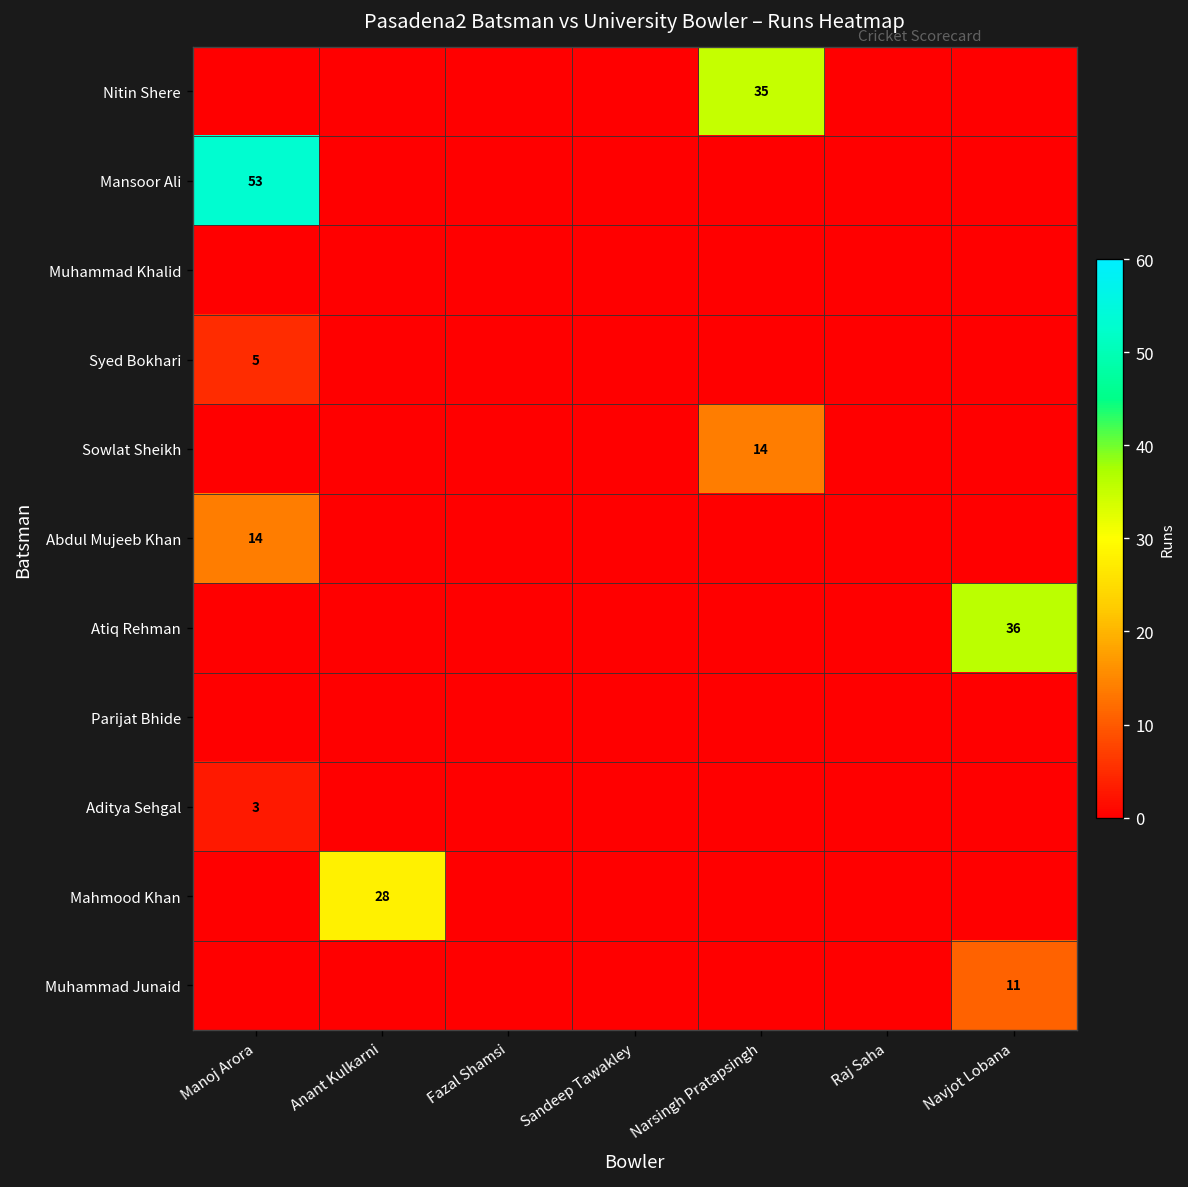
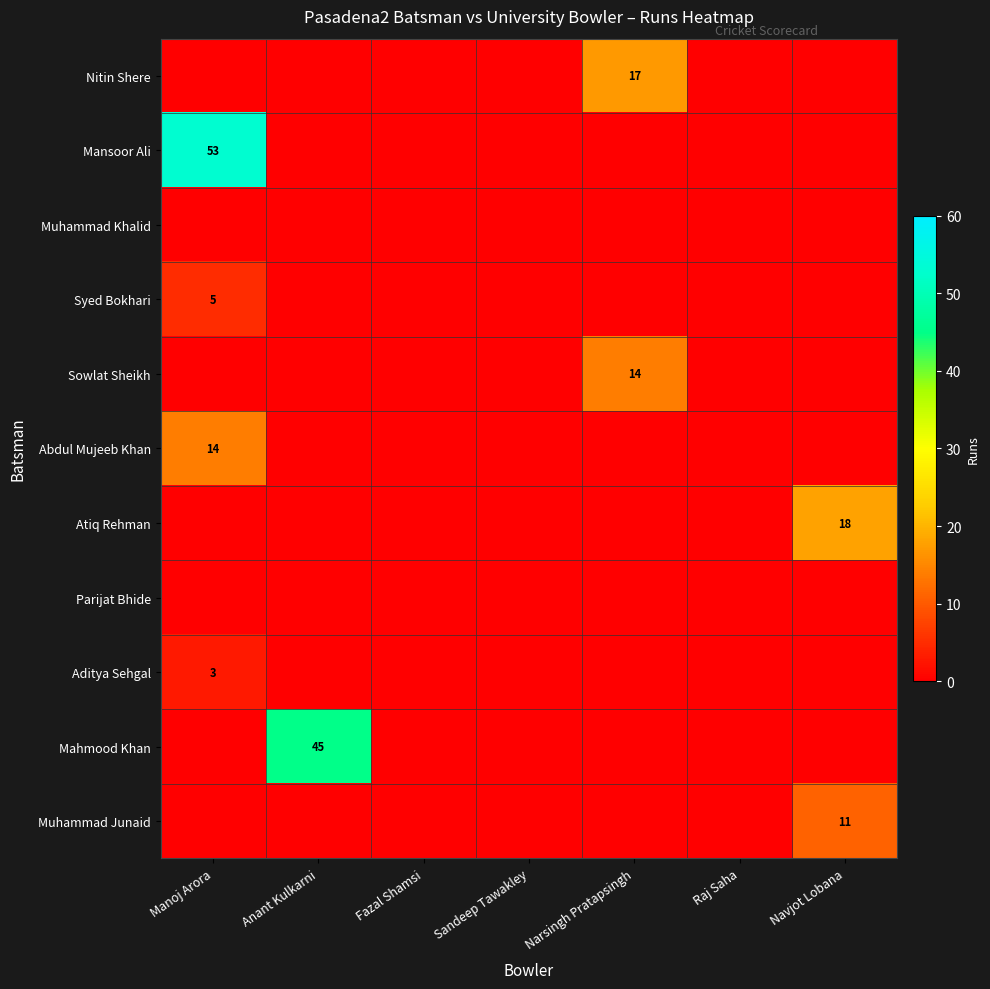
Nitin Shere, Narsingh Pratapsingh: 35 -> 17
Atiq Rehman, Navjot Lobana: 36 -> 18
Mahmood Khan, Anant Kulkarni: 28 -> 45
